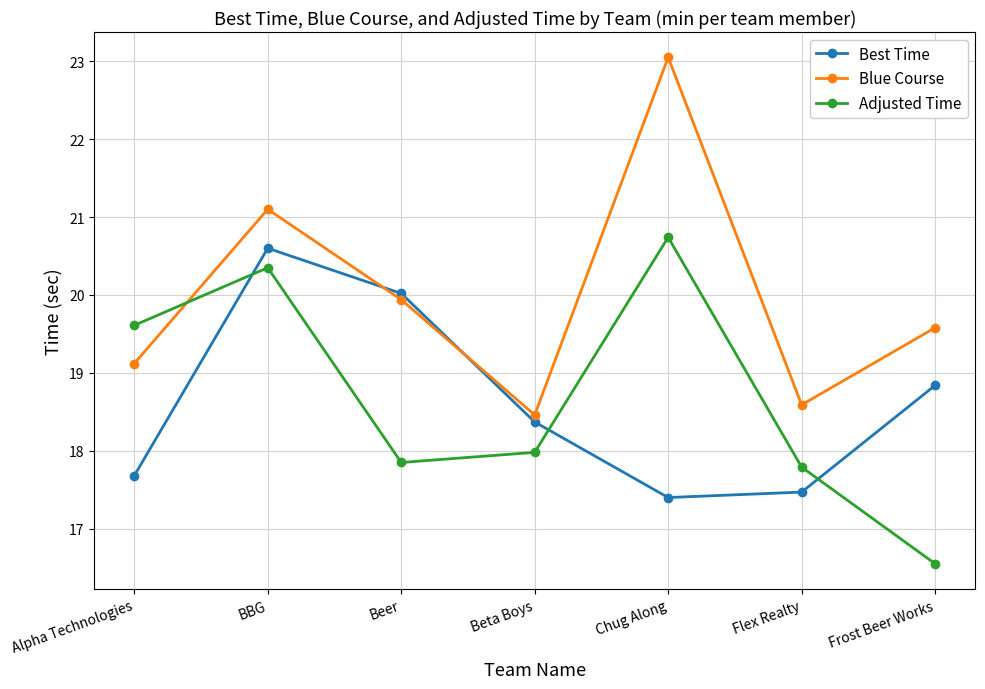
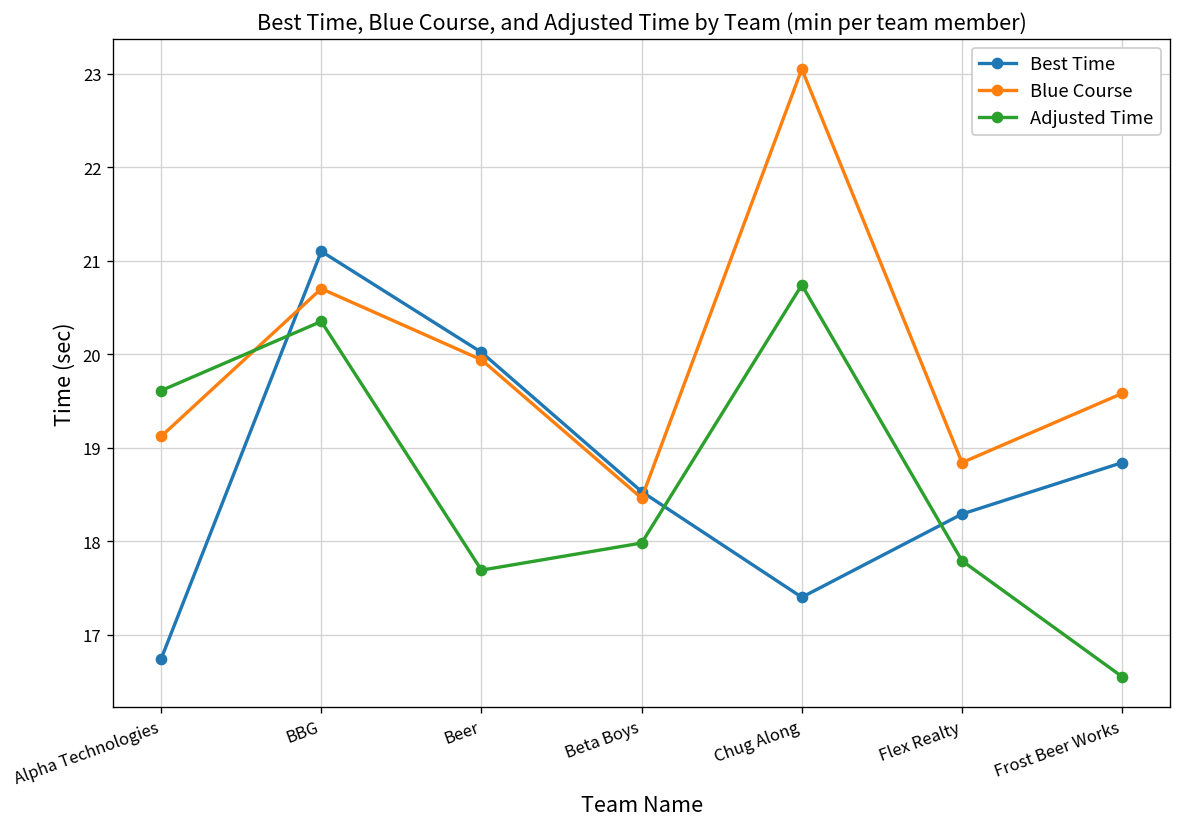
Best Time, Alpha Technologies: 17.7 -> 16.7
Best Time, BBG: 20.6 -> 21.1
Blue Course, BBG: 21.1 -> 20.7
Adjusted Time, Beer: 17.9 -> 17.7
Best Time, Beta Boys: 18.4 -> 18.5
Best Time, Flex Realty: 17.5 -> 18.3
Blue Course, Flex Realty: 18.6 -> 18.8
